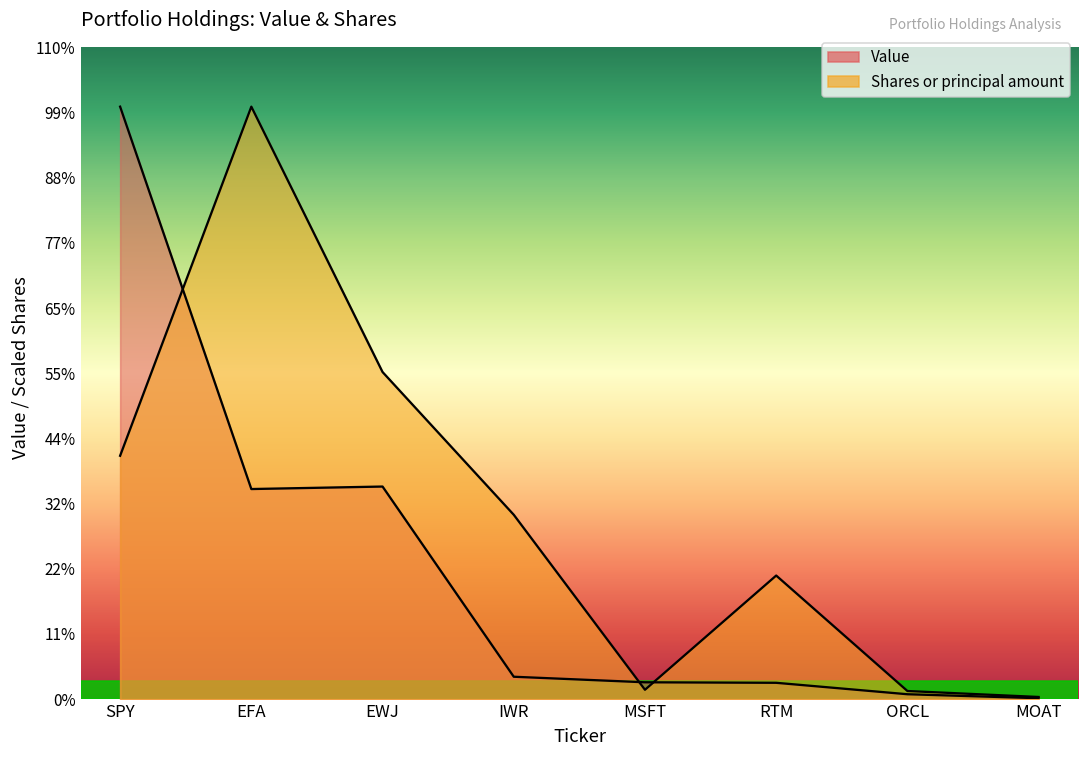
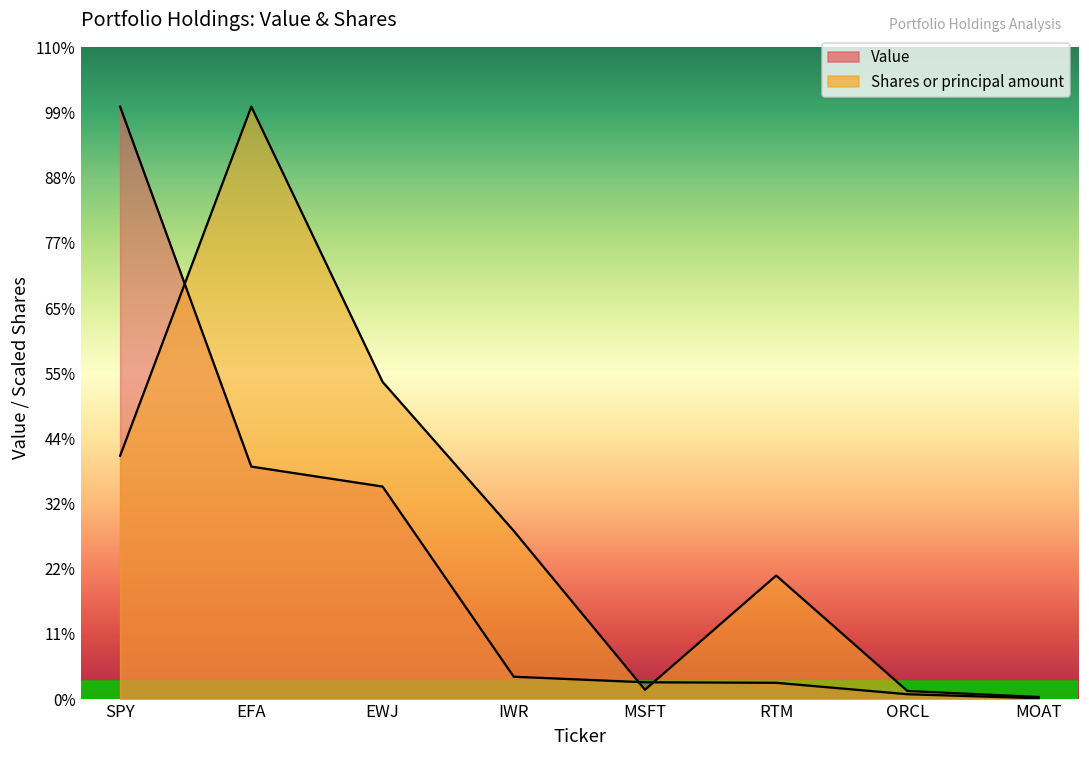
Value, EFA: 35% -> 39%
Shares or principal amount, EWJ: 55% -> 54%
Shares or principal amount, IWR: 31% -> 28%
